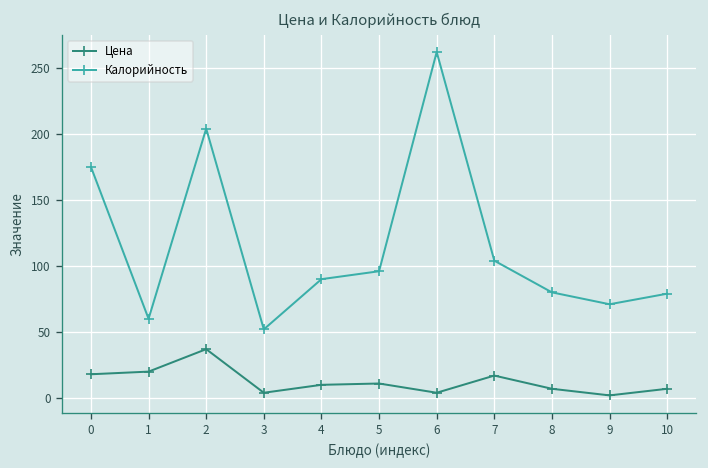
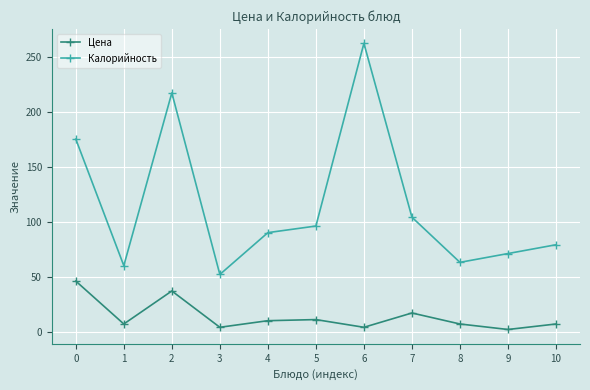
Цена, 0: 18 -> 46
Цена, 1: 20 -> 7
Калорийность, 2: 204 -> 217
Калорийность, 8: 80 -> 63
